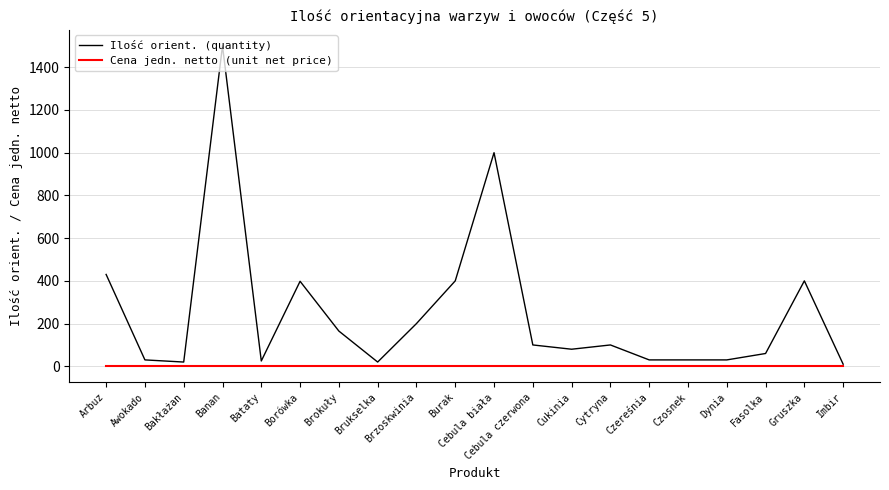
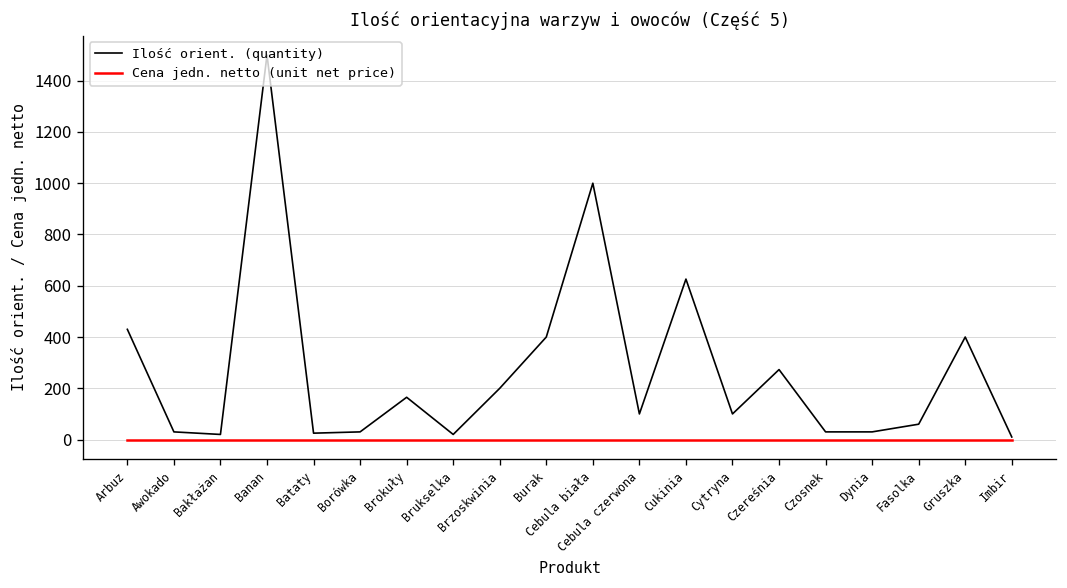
Ilość orient. (quantity), Borówka: 400 -> 30
Ilość orient. (quantity), Cukinia: 80 -> 630
Ilość orient. (quantity), Czereśnia: 30 -> 270
